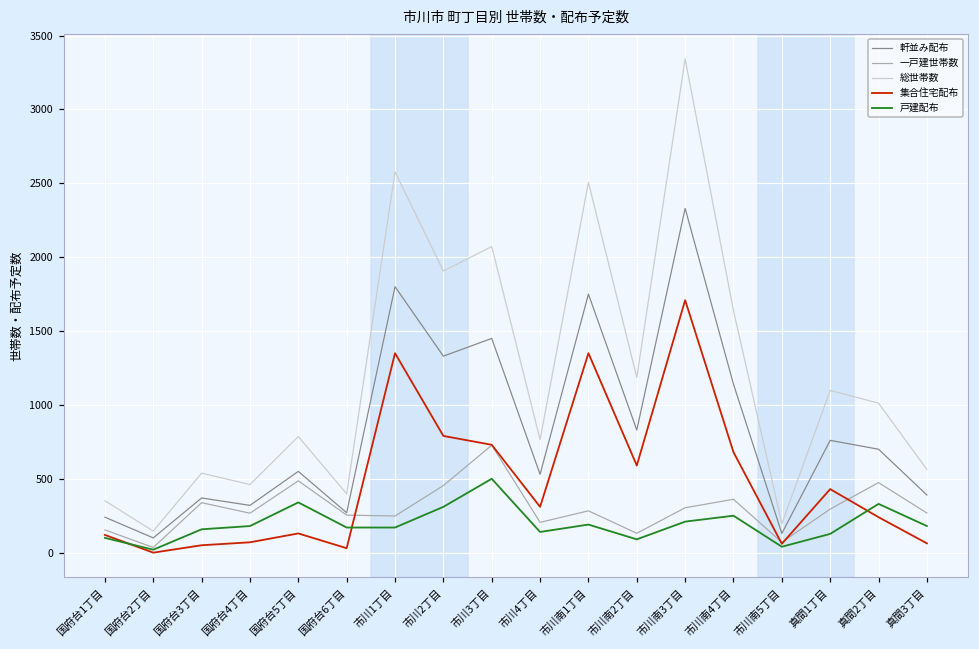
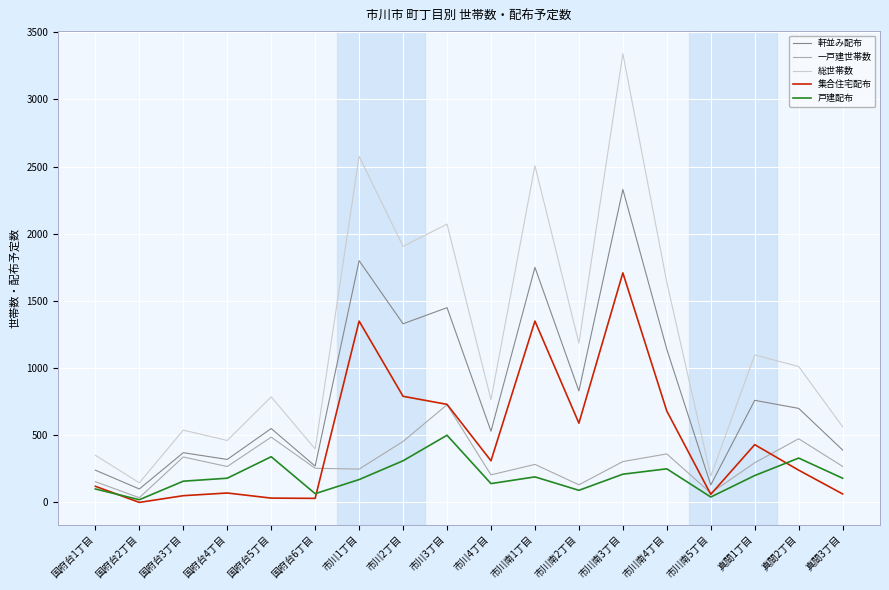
集合住宅配布, 国府台5丁目: 130 -> 30
戸建配布, 国府台6丁目: 170 -> 70
戸建配布, 真間1丁目: 130 -> 200
